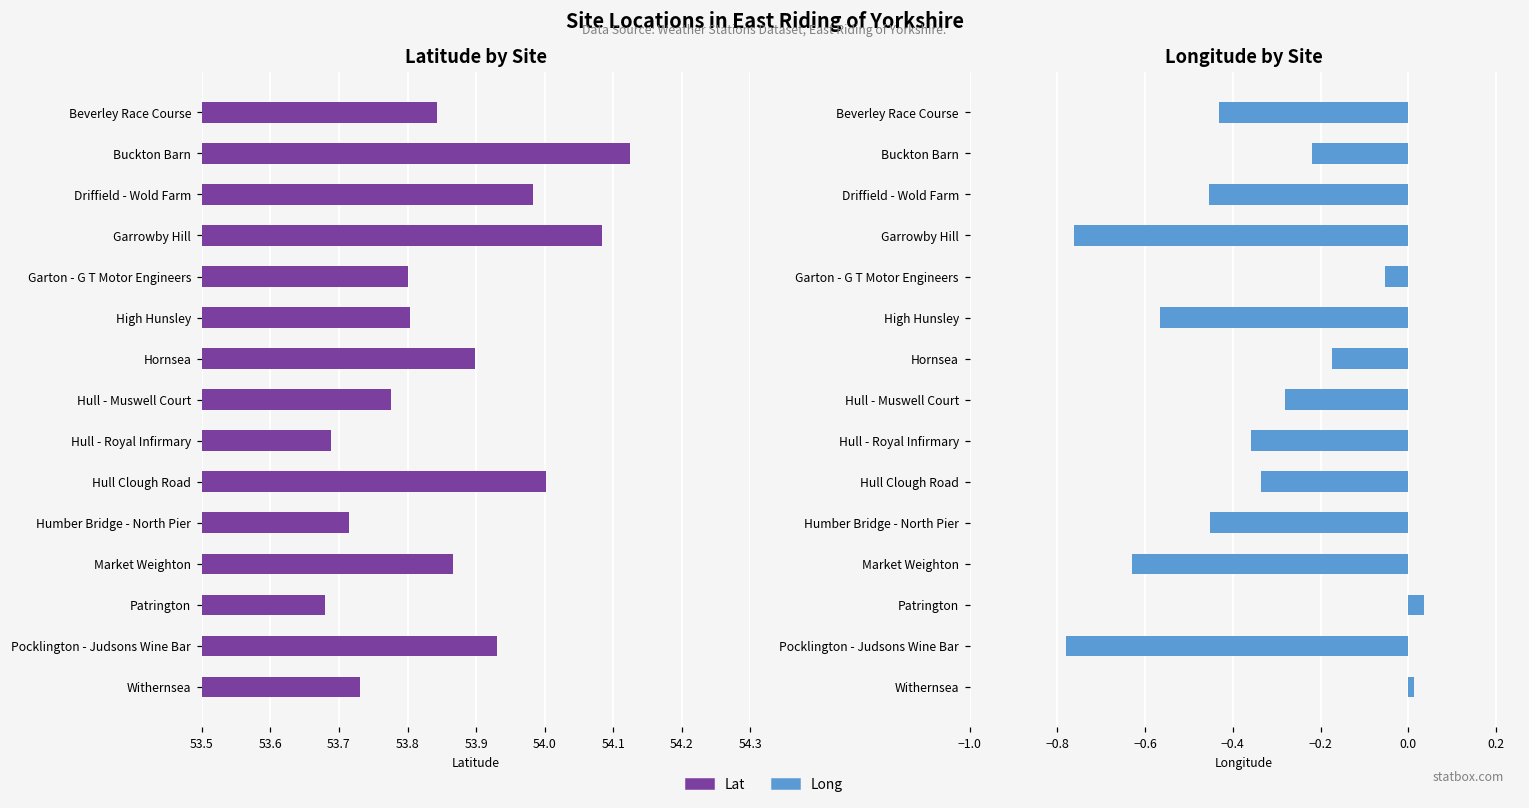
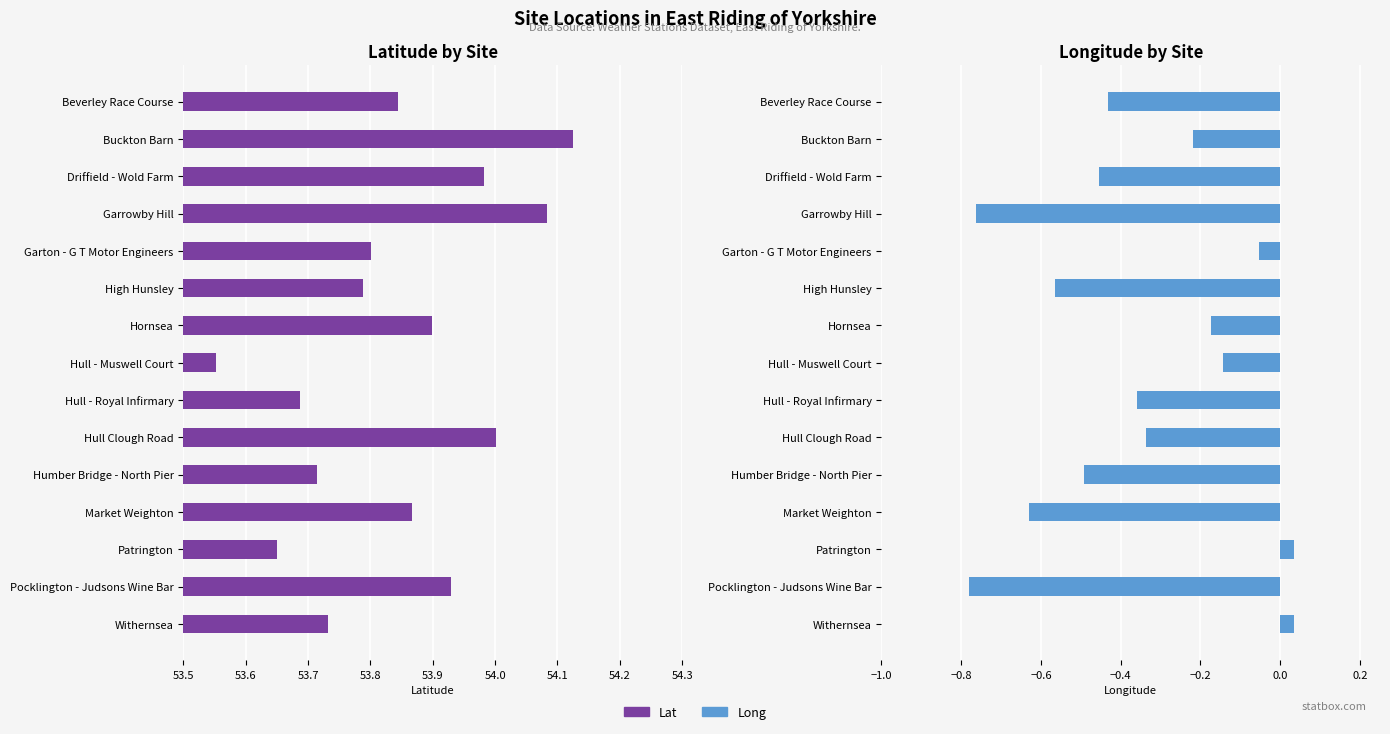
Latitude by Site, High Hunsley: 53.80 -> 53.79
Latitude by Site, Hull - Muswell Court: 53.78 -> 53.55
Latitude by Site, Patrington: 53.68 -> 53.65
Longitude by Site, Hull - Muswell Court: -0.28 -> -0.14
Longitude by Site, Humber Bridge - North Pier: -0.45 -> -0.49
Longitude by Site, Withernsea: 0.01 -> 0.03
